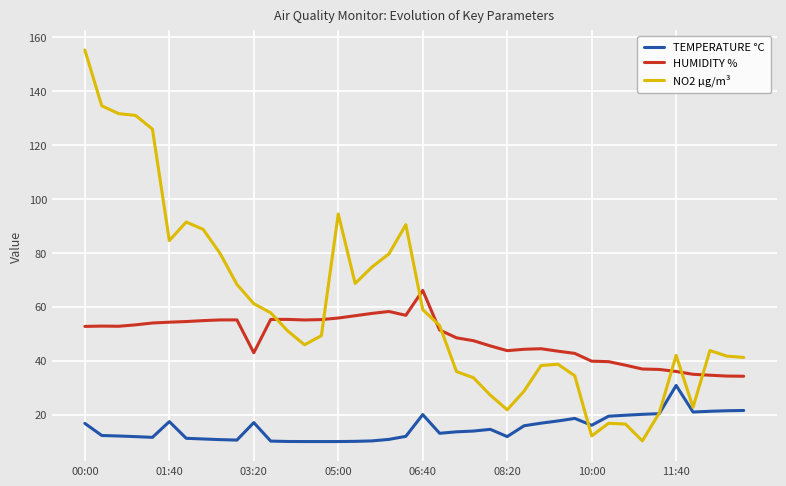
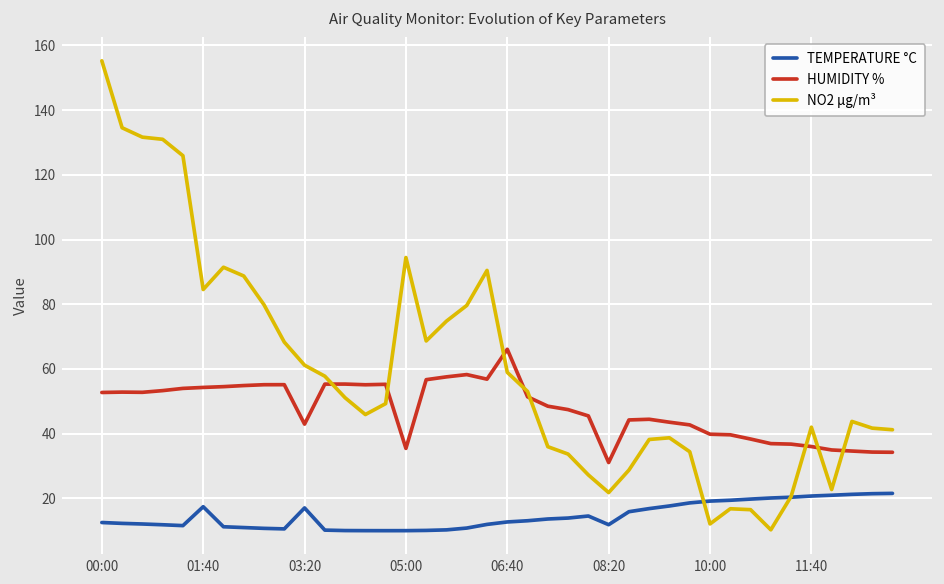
TEMPERATURE °C, 00:00: 17 -> 13
HUMIDITY %, 05:00: 56 -> 35
TEMPERATURE °C, 06:40: 20 -> 13
HUMIDITY %, 08:20: 44 -> 31
TEMPERATURE °C, 10:00: 16 -> 19
TEMPERATURE °C, 11:40: 31 -> 21
